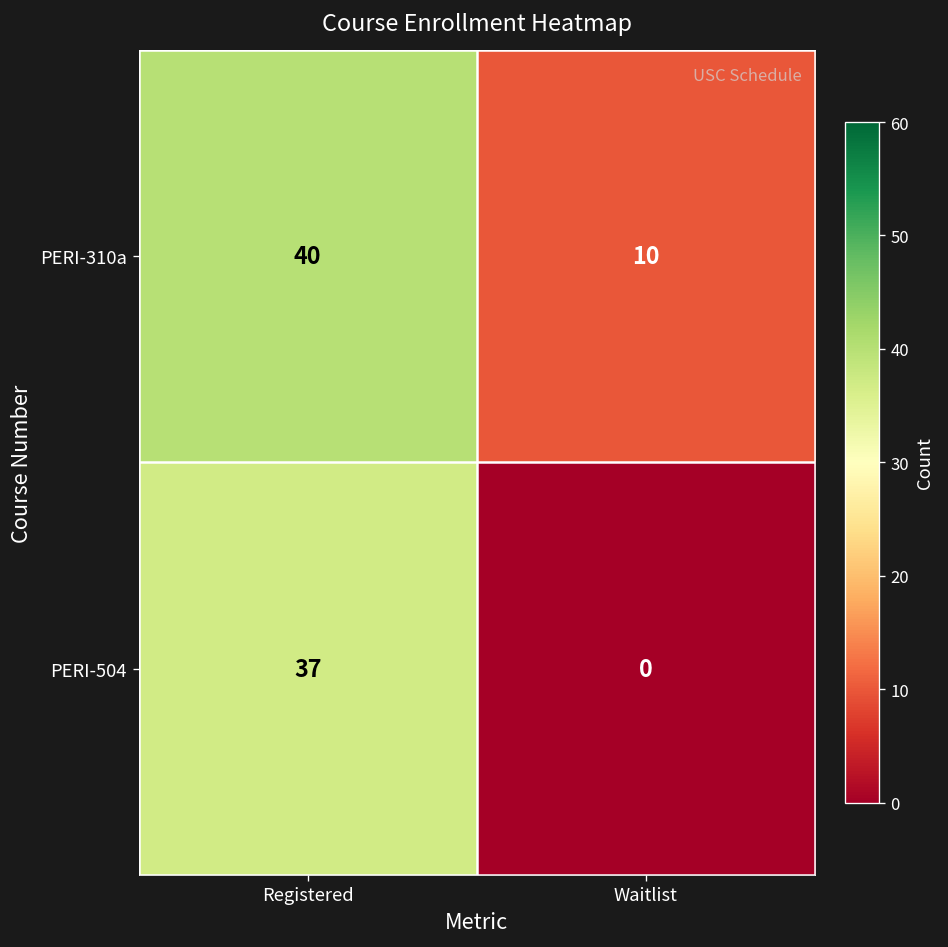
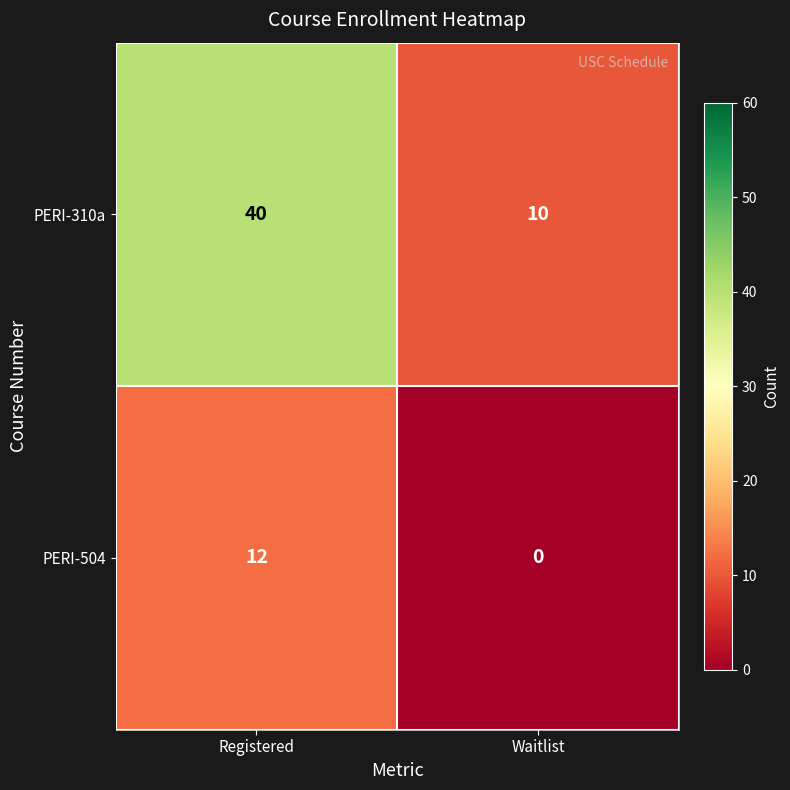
PERI-504, Registered: 37 -> 12
